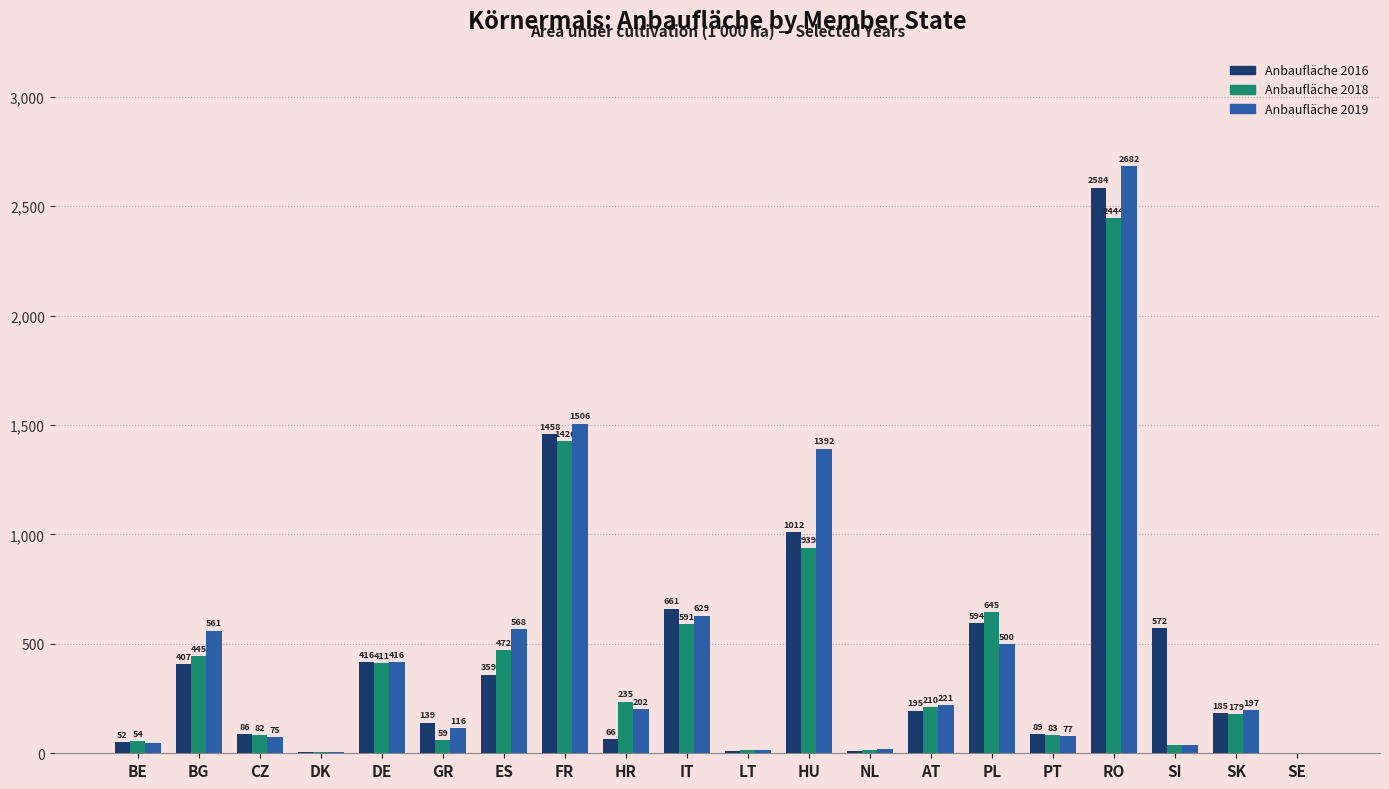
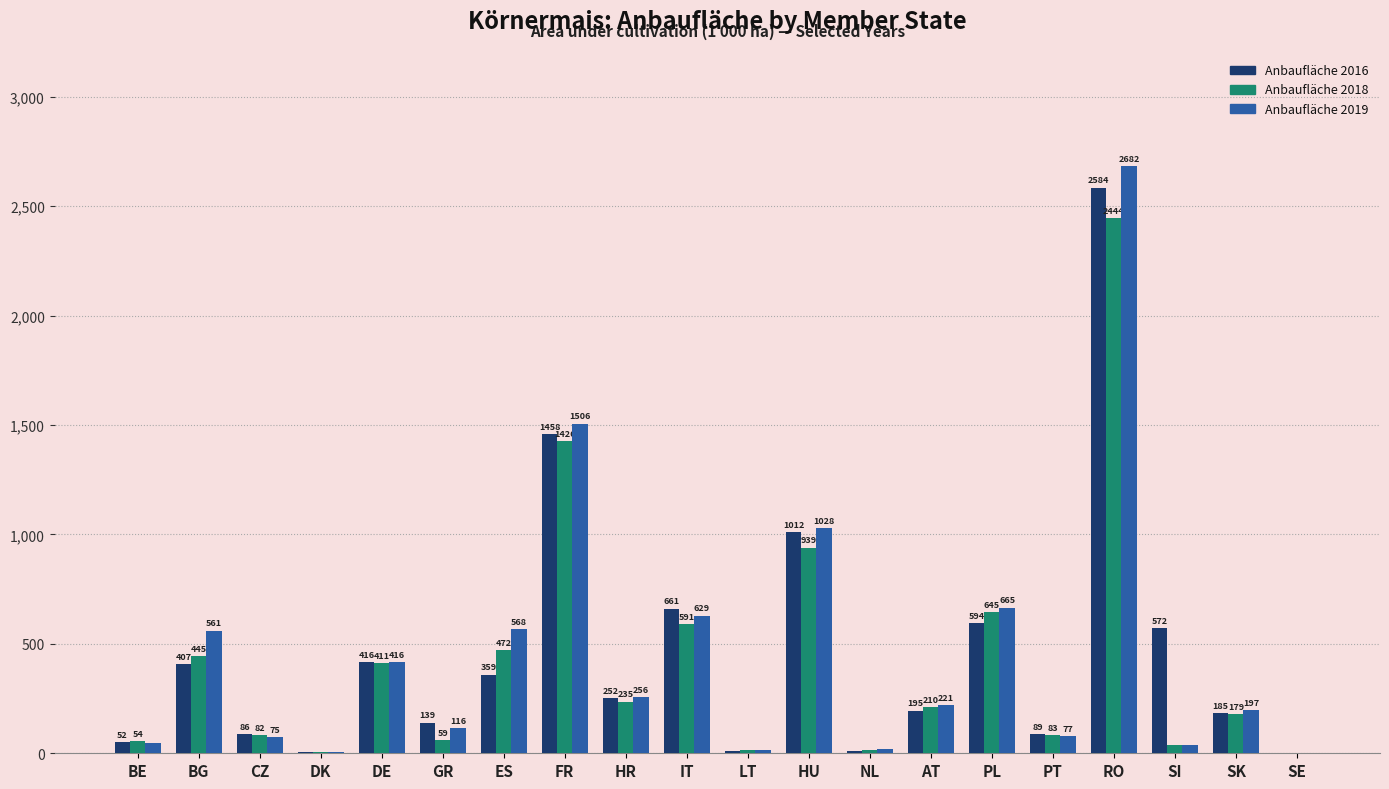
Anbaufläche 2016, HR: 66 -> 252
Anbaufläche 2019, HR: 202 -> 256
Anbaufläche 2019, HU: 1392 -> 1028
Anbaufläche 2019, PL: 500 -> 665
